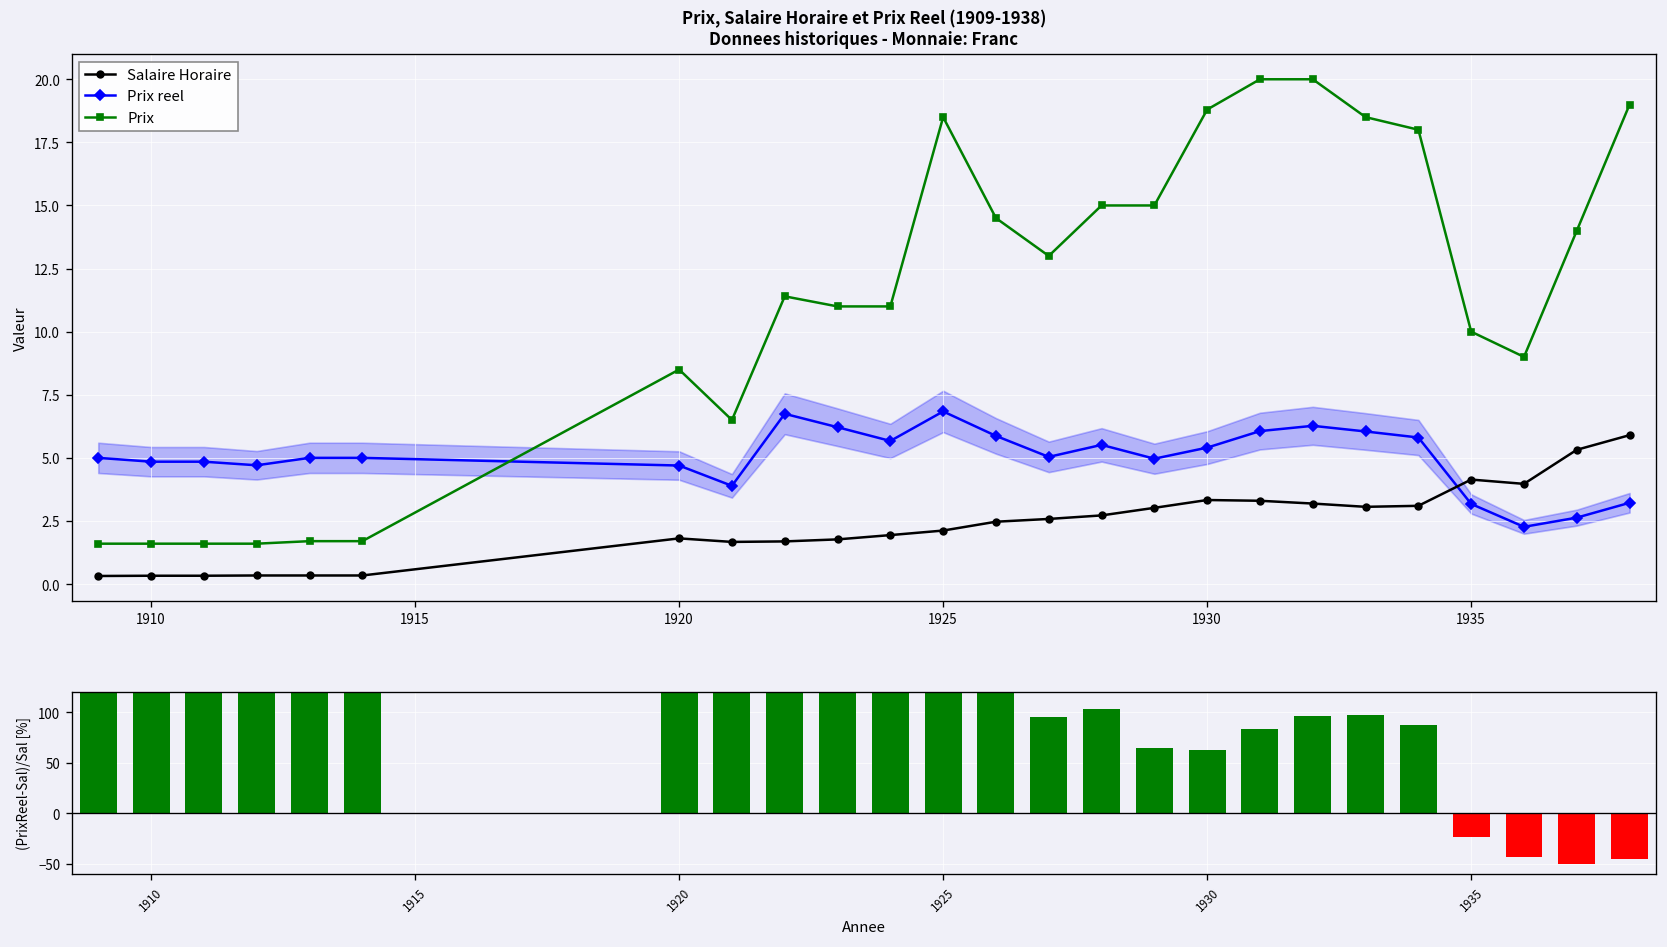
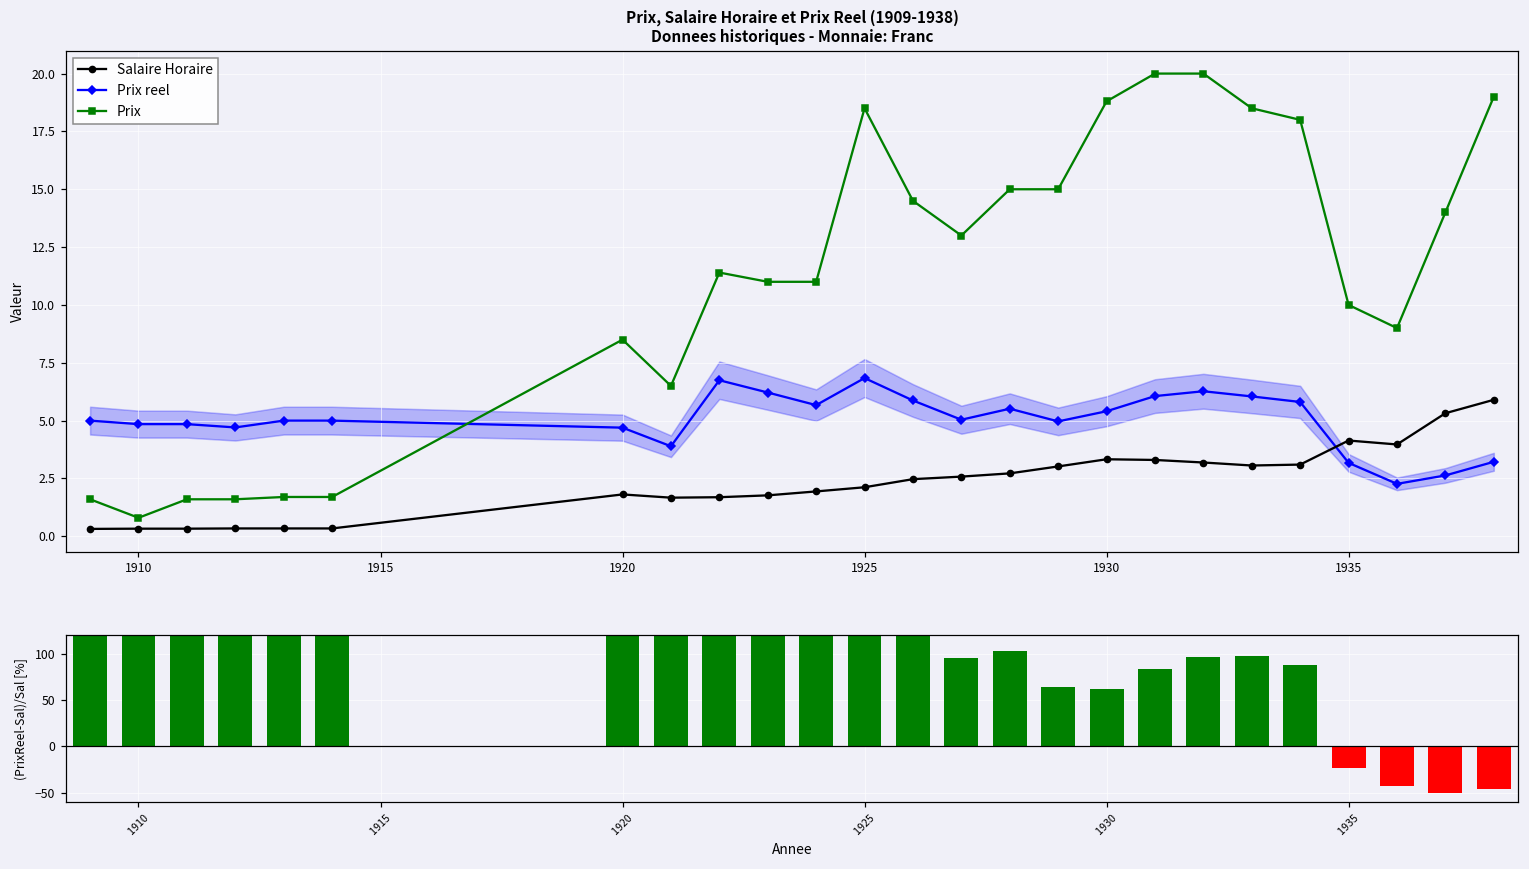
Prix, Salaire Horaire et Prix Reel (1909-1938) Donnees historiques - Monnaie: Franc, Prix, 1910: 1.6 -> 0.8
